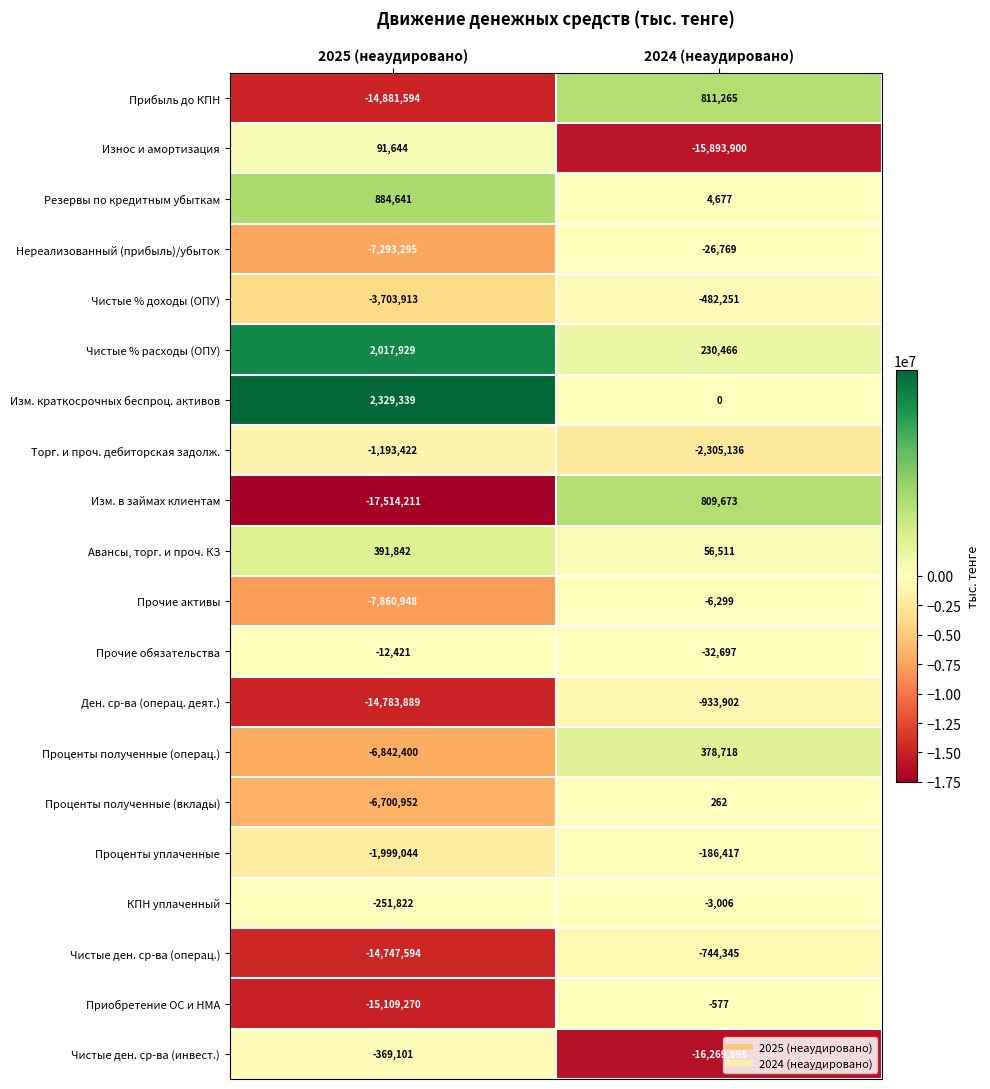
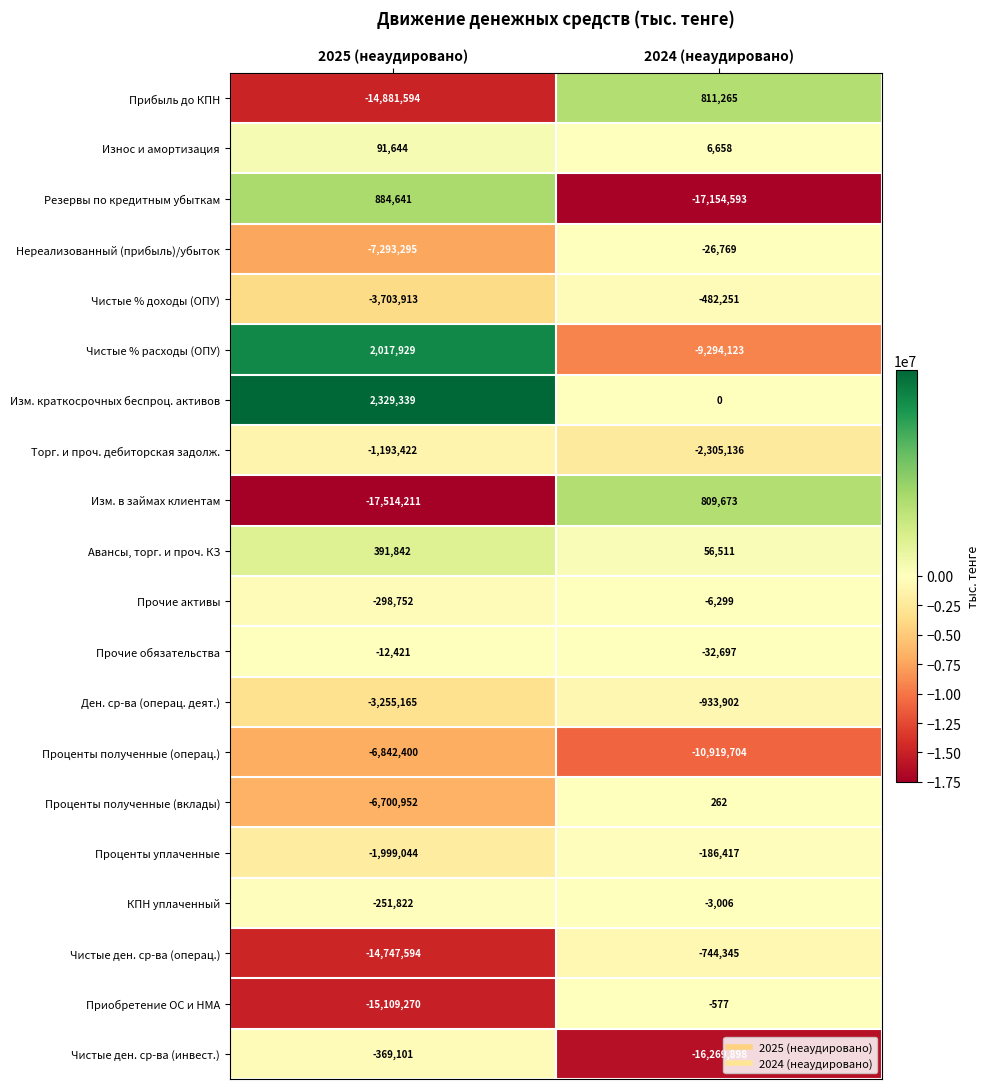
Износ и амортизация, 2024 (неаудировано): -15,893,900 -> 6,658
Резервы по кредитным убыткам, 2024 (неаудировано): 4,677 -> -17,154,593
Чистые % расходы (ОПУ), 2024 (неаудировано): 230,466 -> -9,294,123
Прочие активы, 2025 (неаудировано): -7,860,948 -> -298,752
Ден. ср-ва (операц. деят.), 2025 (неаудировано): -14,783,889 -> -3,255,165
Проценты полученные (операц.), 2024 (неаудировано): 378,718 -> -10,919,704
